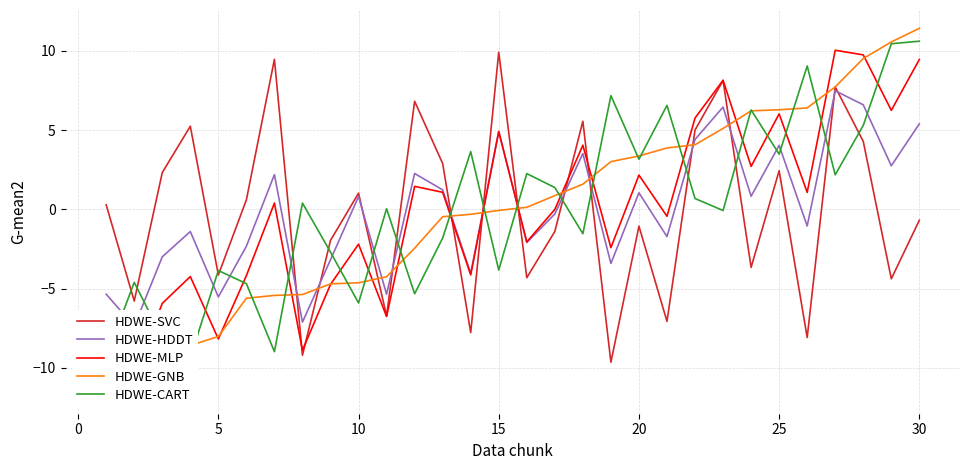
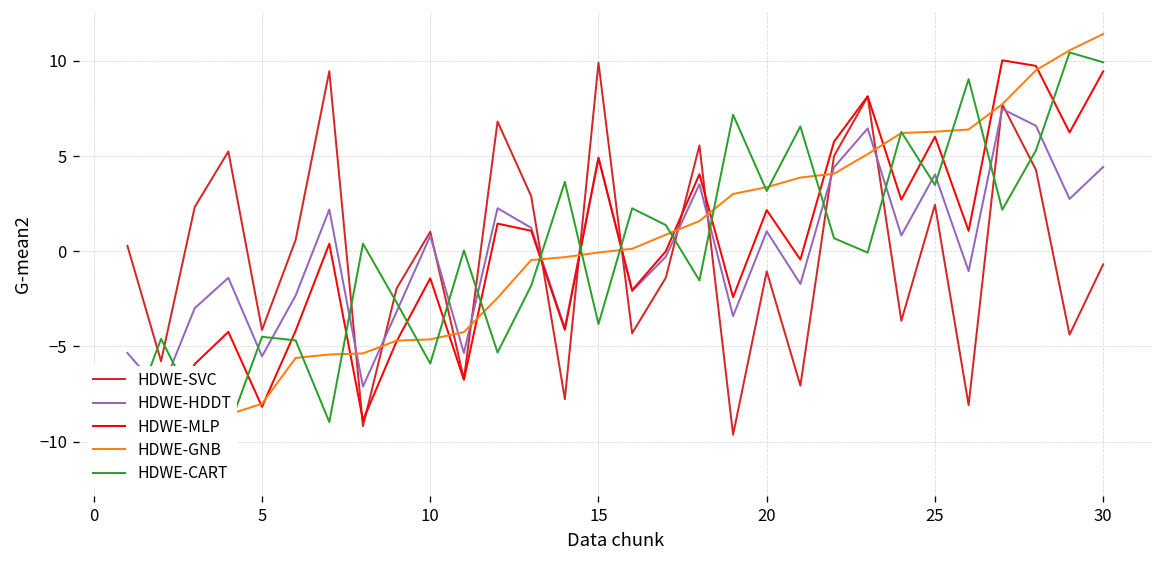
HDWE-CART, 5: -3.9 -> -4.5
HDWE-MLP, 10: -2.2 -> -1.4
HDWE-HDDT, 30: 5.4 -> 4.4
HDWE-CART, 30: 10.6 -> 9.9
